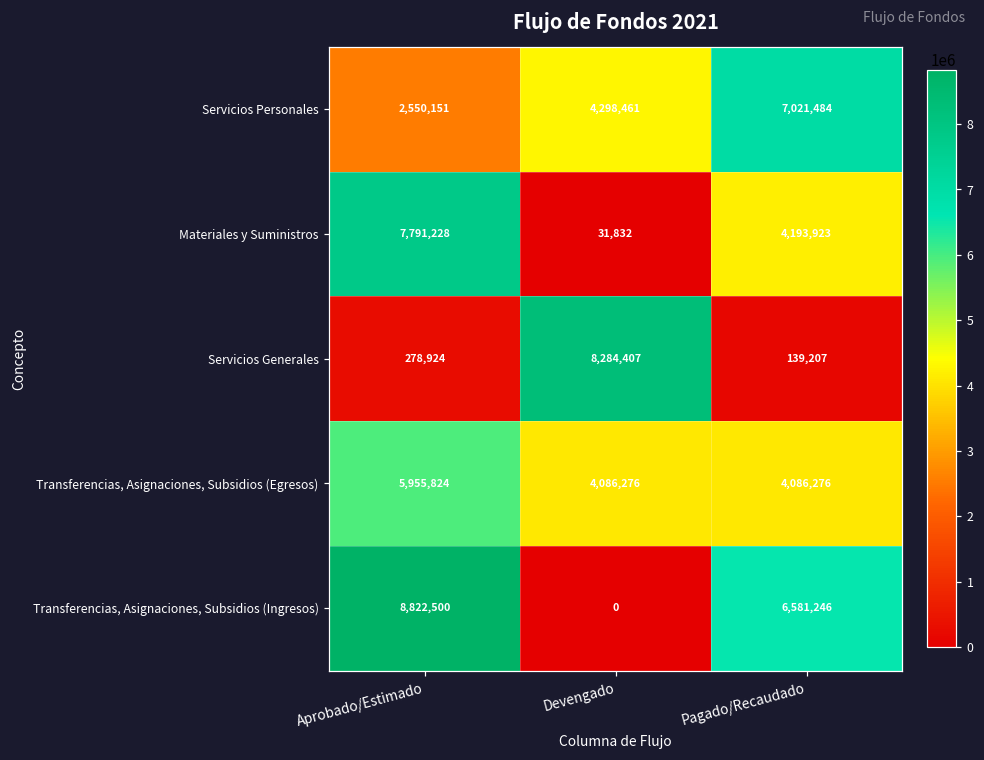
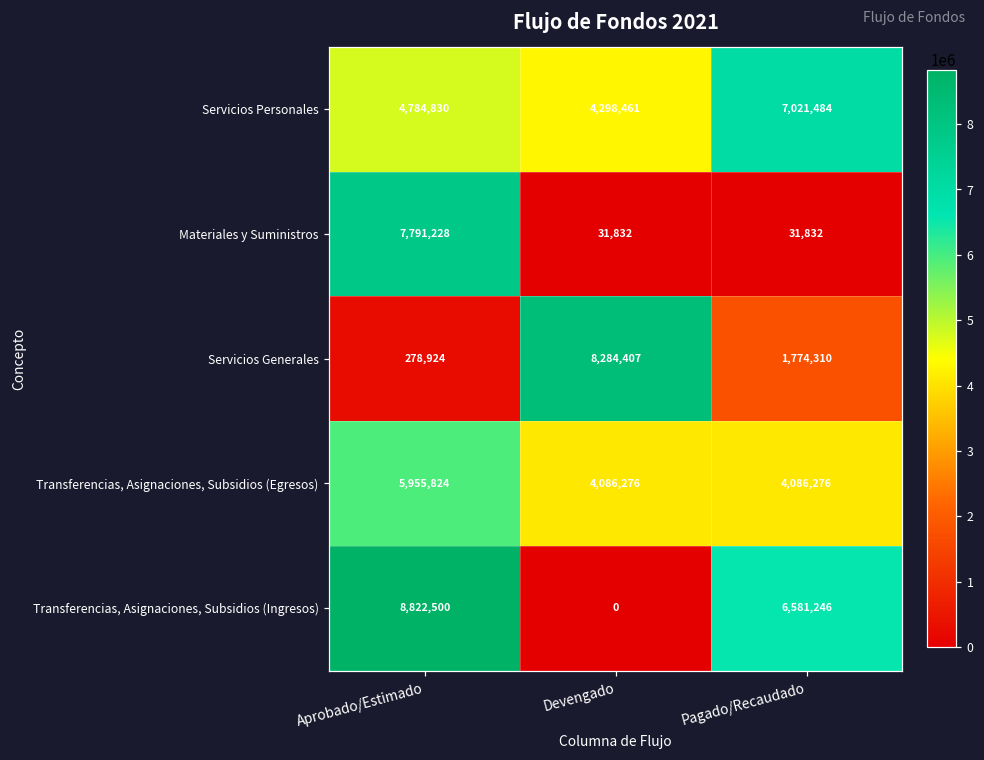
Servicios Personales, Aprobado/Estimado: 2,550,151 -> 4,784,830
Materiales y Suministros, Pagado/Recaudado: 4,193,923 -> 31,832
Servicios Generales, Pagado/Recaudado: 139,207 -> 1,774,310
